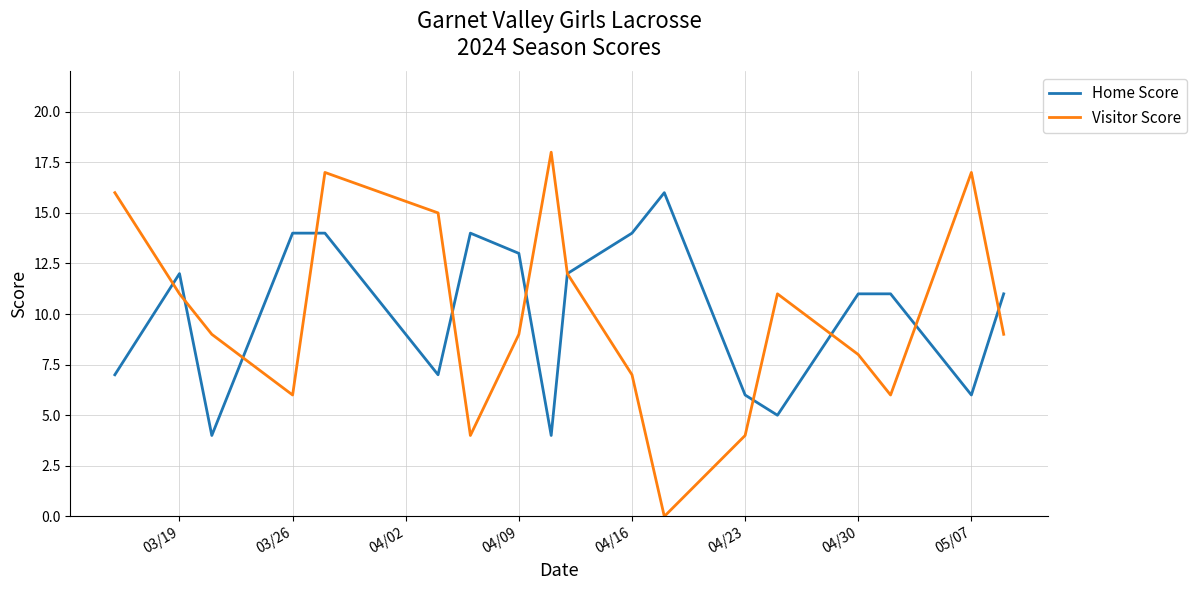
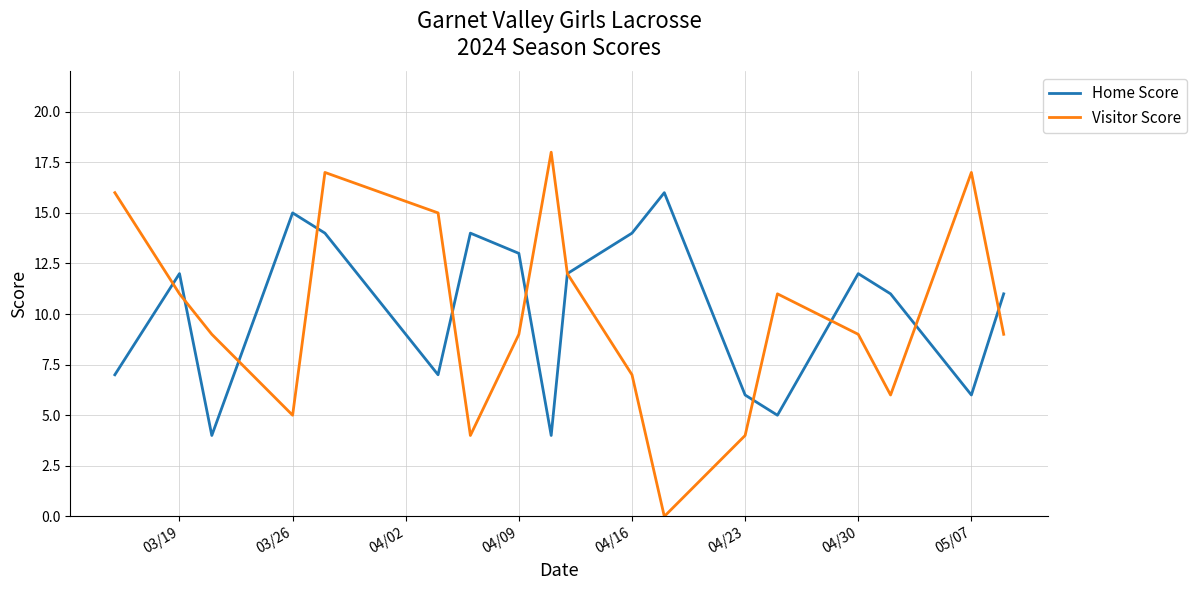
Home Score, 03/26: 14 -> 15
Visitor Score, 03/26: 6 -> 5
Home Score, 04/30: 11 -> 12
Visitor Score, 04/30: 8 -> 9
